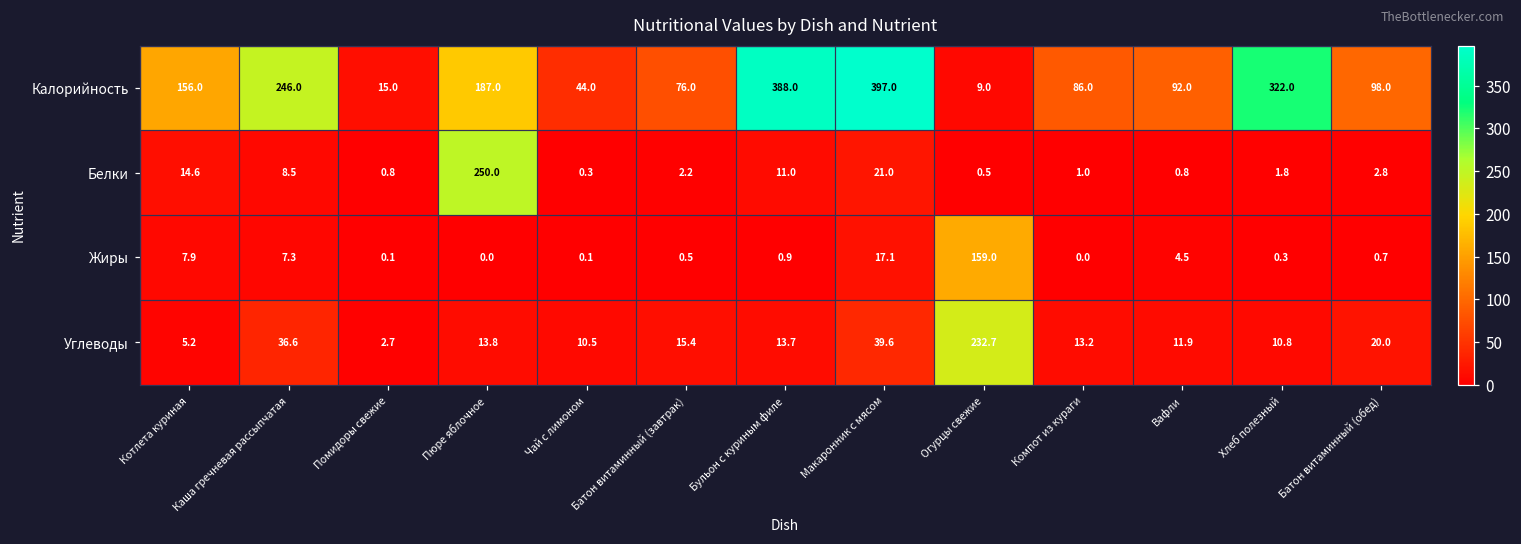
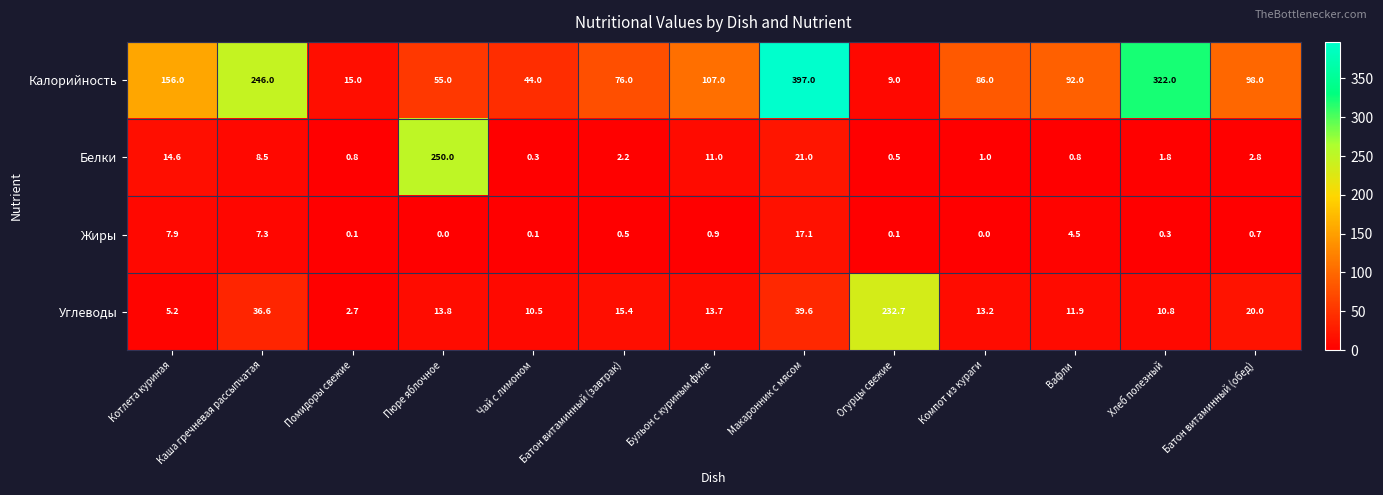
Калорийность, Пюре яблочное: 187.0 -> 55.0
Калорийность, Бульон с куриным филе: 388.0 -> 107.0
Жиры, Огурцы свежие: 159.0 -> 0.1
